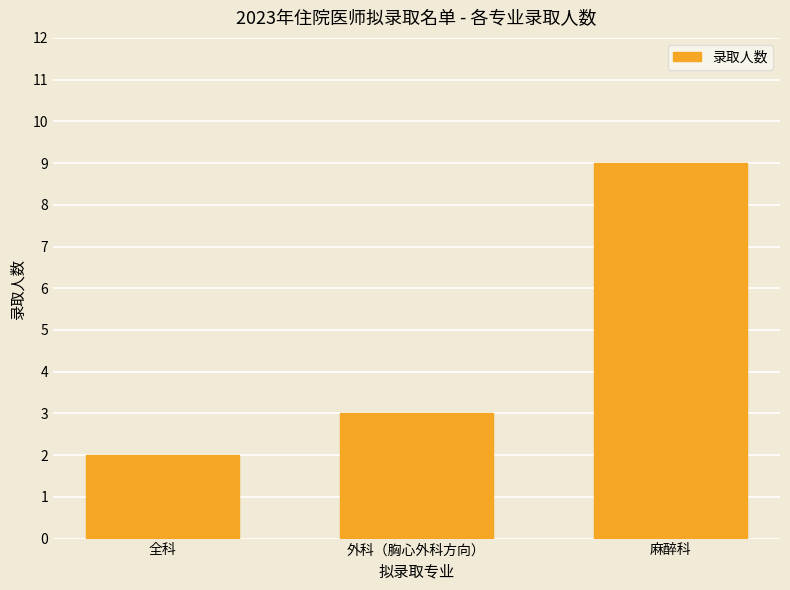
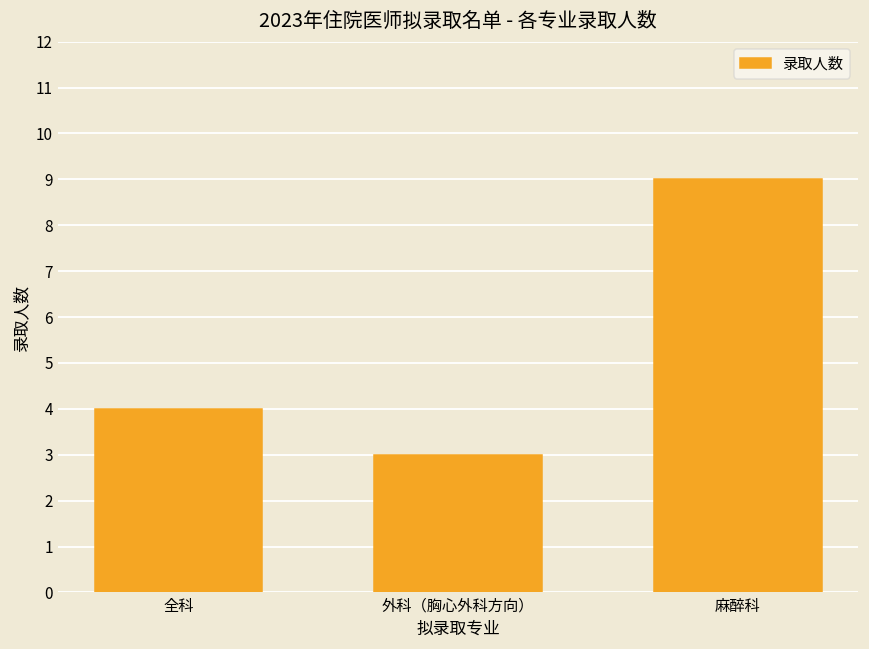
全科: 2 -> 4
